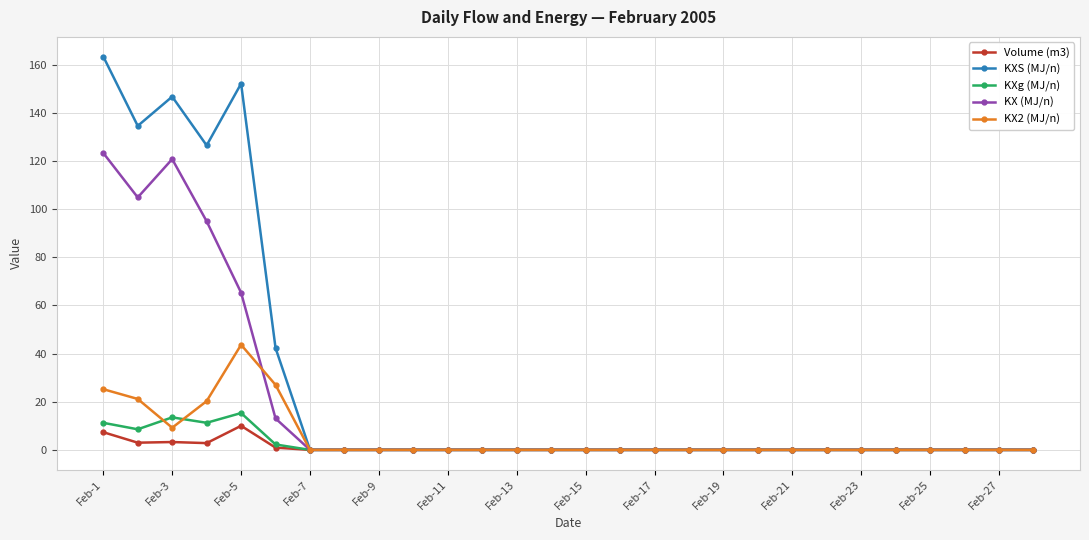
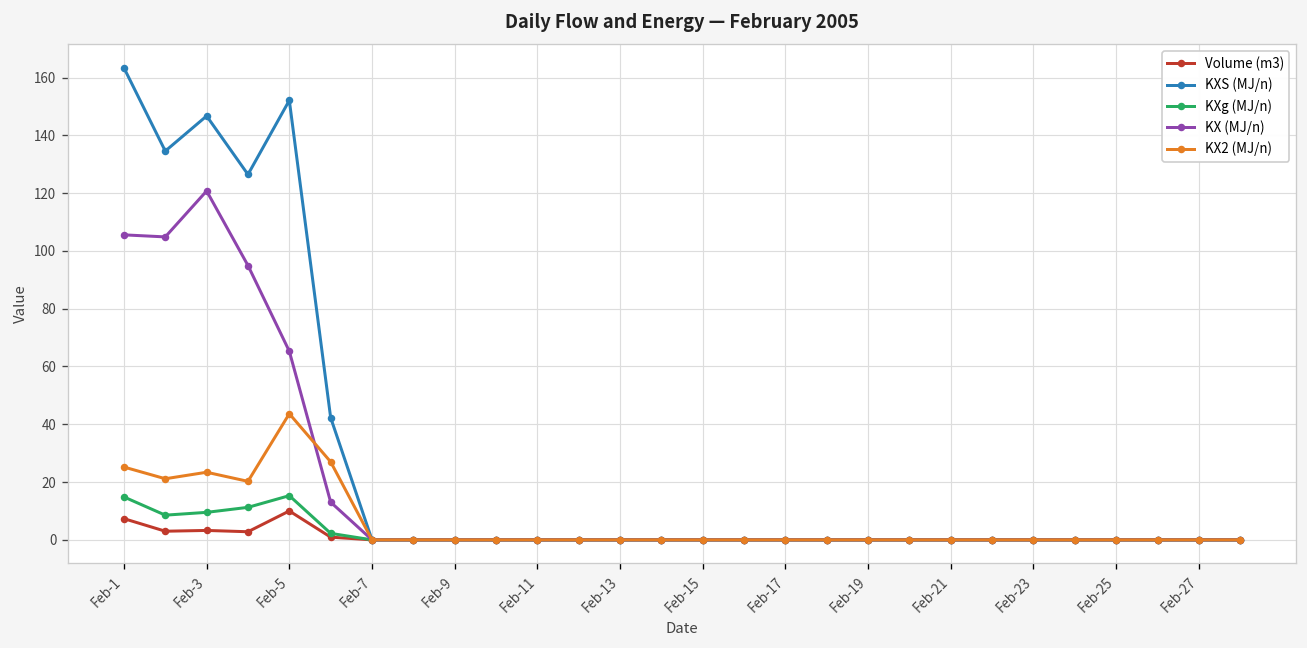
KXg (MJ/n), Feb-1: 11 -> 15
KX (MJ/n), Feb-1: 123 -> 106
KXg (MJ/n), Feb-3: 13 -> 10
KX2 (MJ/n), Feb-3: 9 -> 23
